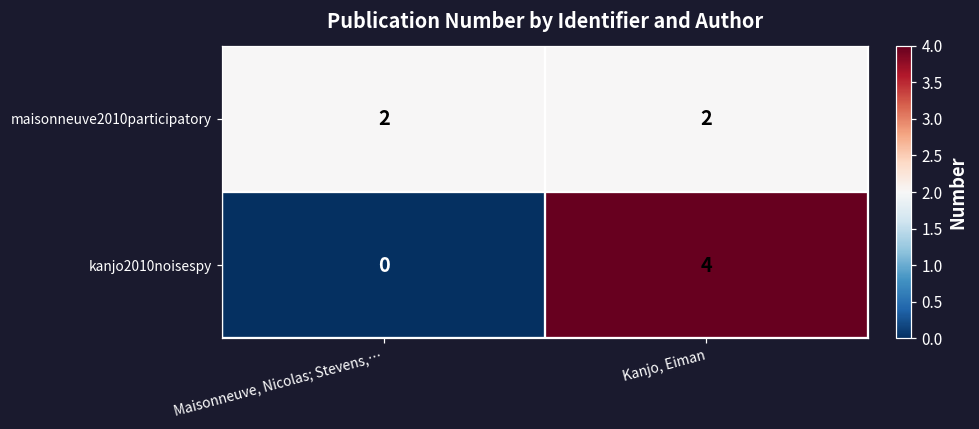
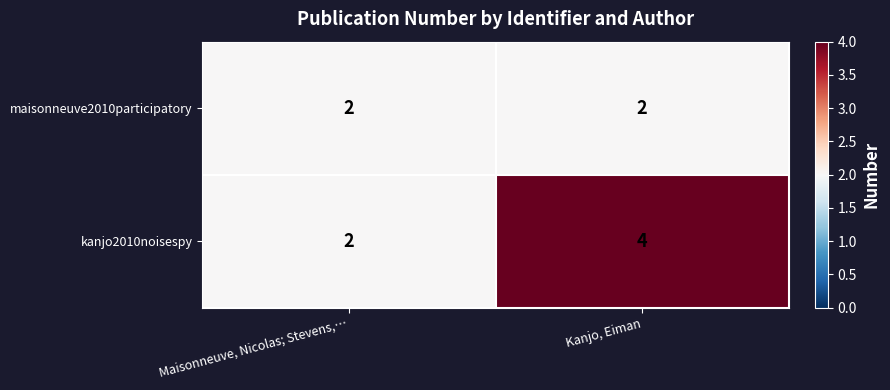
kanjo2010noisespy, Maisonneuve, Nicolas; Stevens,…: 0 -> 2
